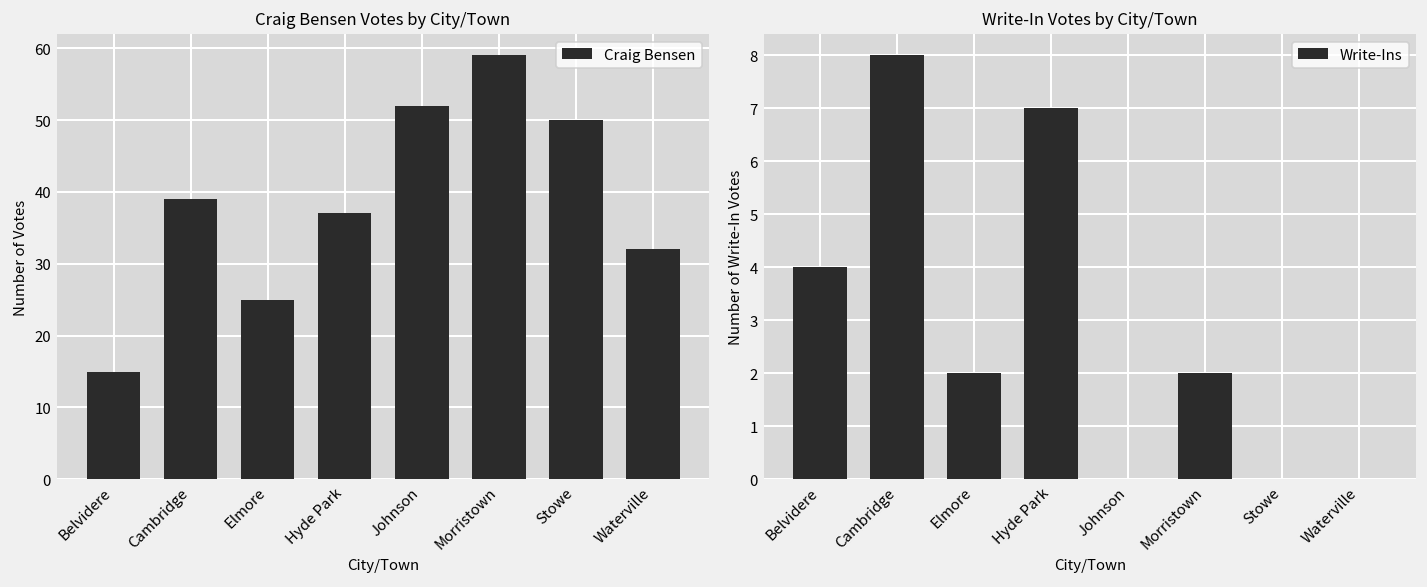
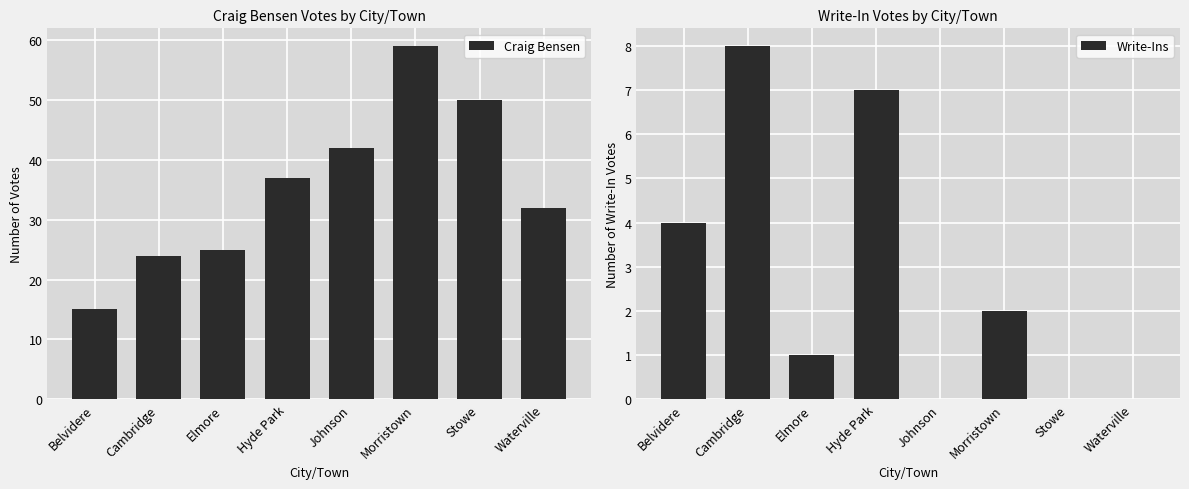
Craig Bensen Votes by City/Town, Cambridge: 39 -> 24
Craig Bensen Votes by City/Town, Johnson: 52 -> 42
Write-In Votes by City/Town, Elmore: 2 -> 1
